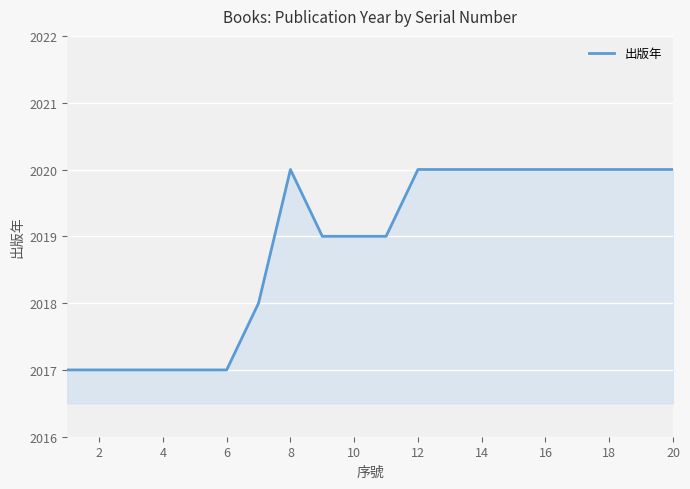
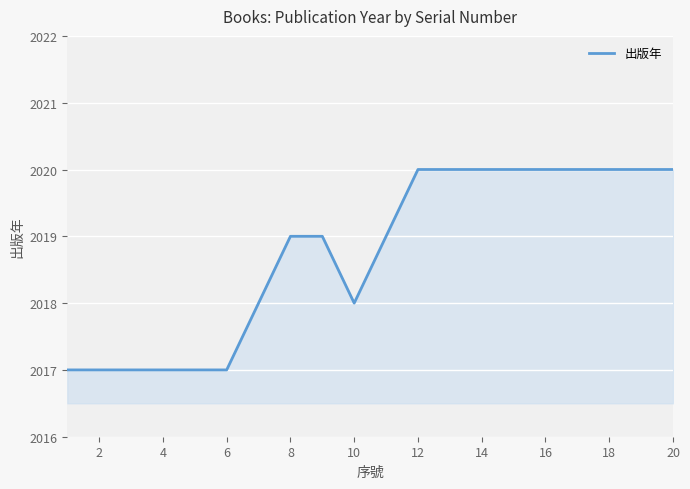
8: 2020 -> 2019
10: 2019 -> 2018
